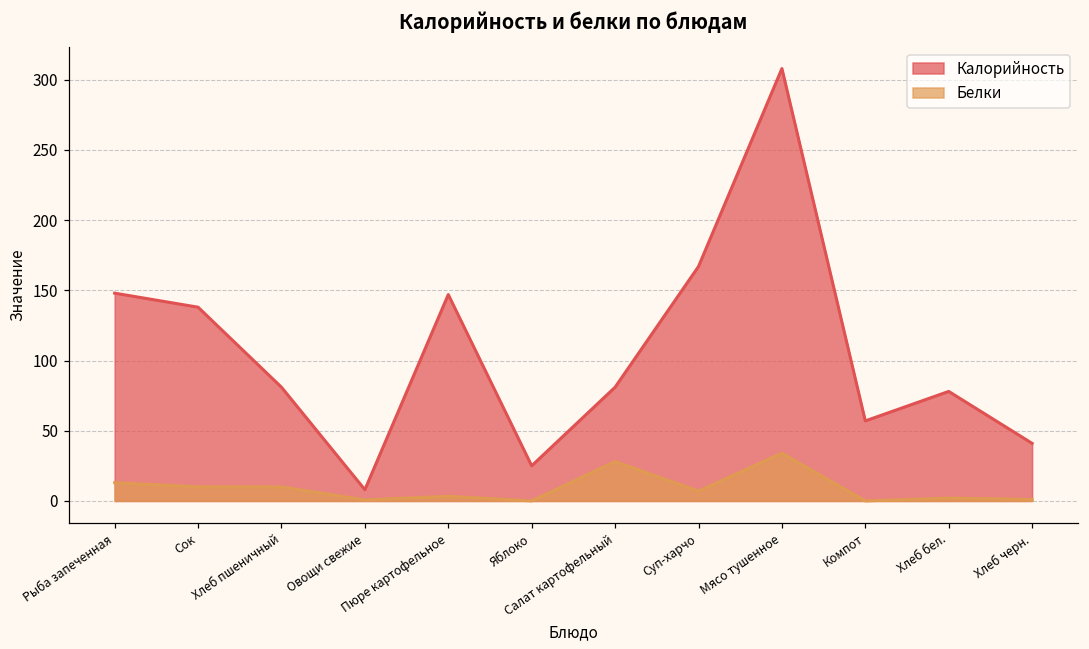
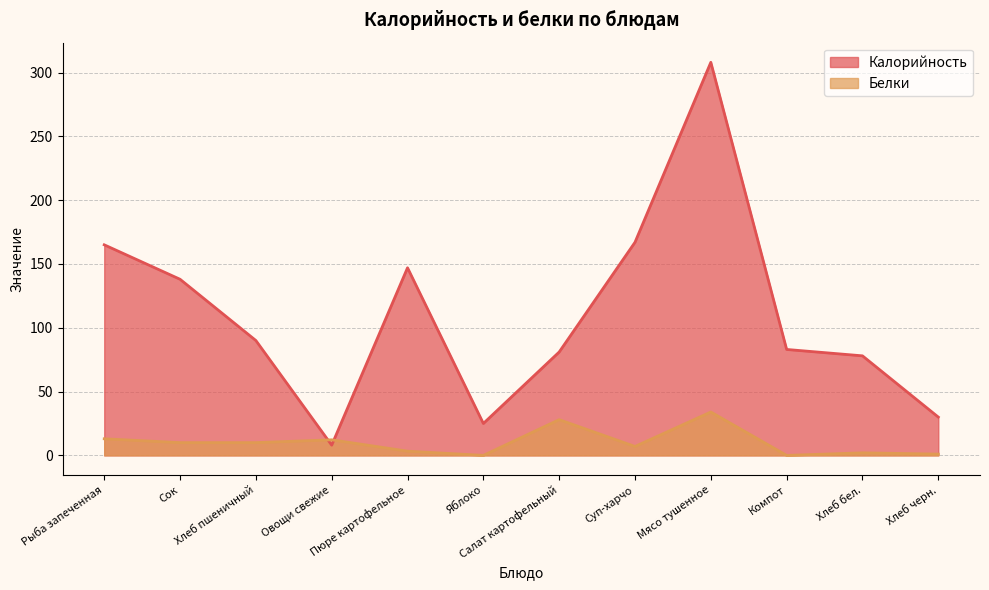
Калорийность, Рыба запеченная: 148 -> 165
Калорийность, Хлеб пшеничный: 81 -> 90
Белки, Овощи свежие: 1 -> 12
Калорийность, Компот: 57 -> 83
Калорийность, Хлеб черн.: 41 -> 30
